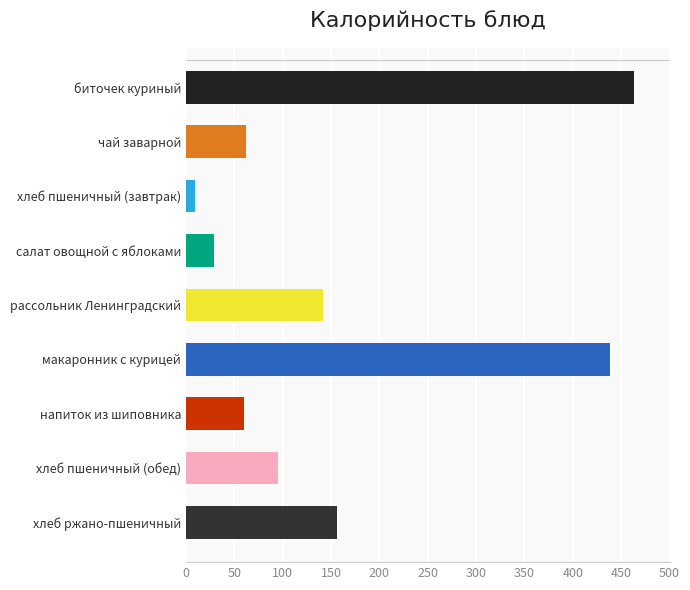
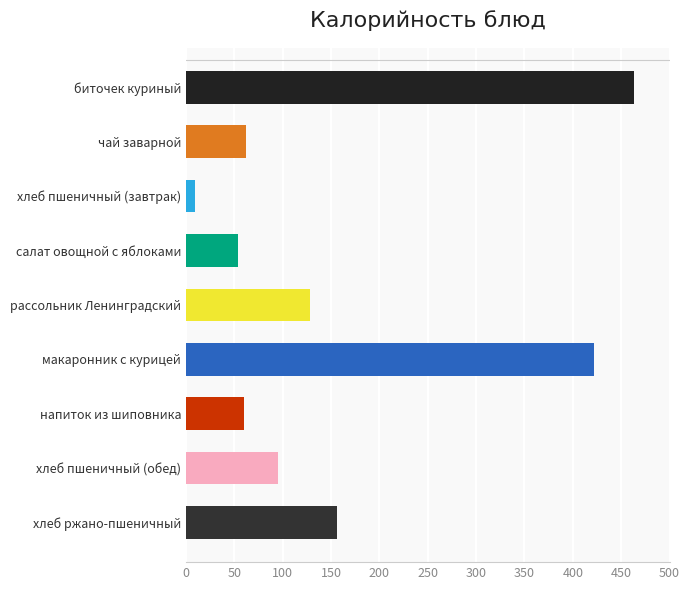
салат овощной с яблоками: 30 -> 50
рассольник Ленинградский: 140 -> 130
макаронник с курицей: 440 -> 420
